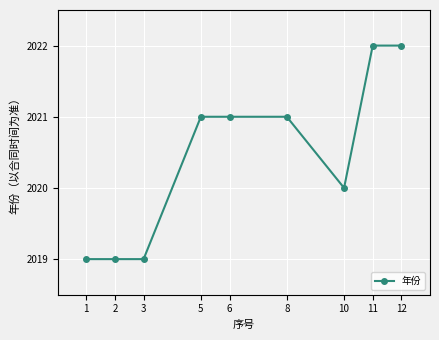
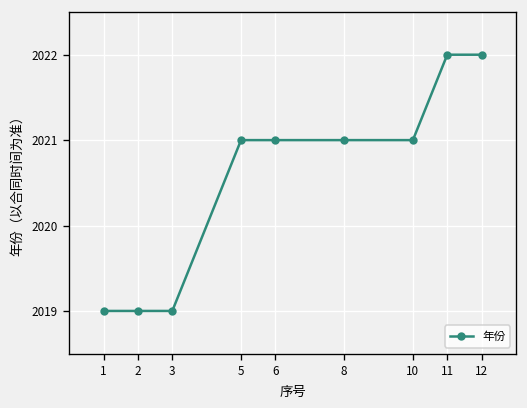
10: 2020 -> 2021
